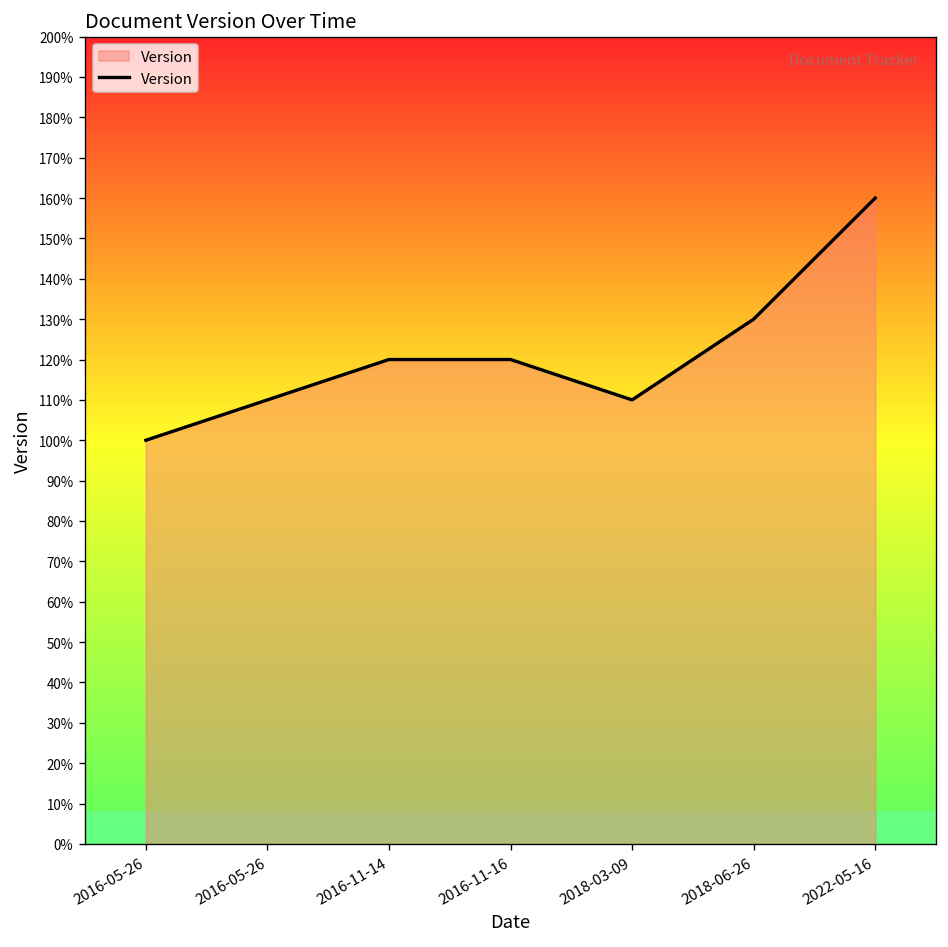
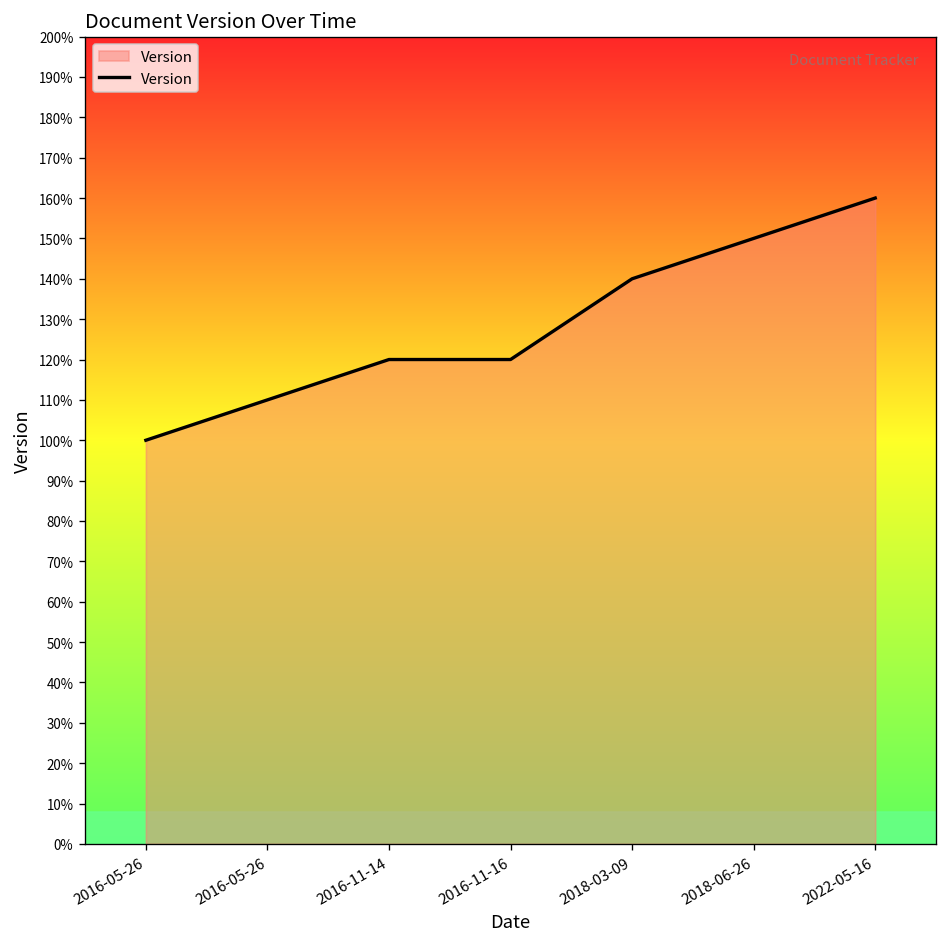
2018-03-09: 110% -> 140%
2018-06-26: 130% -> 150%
